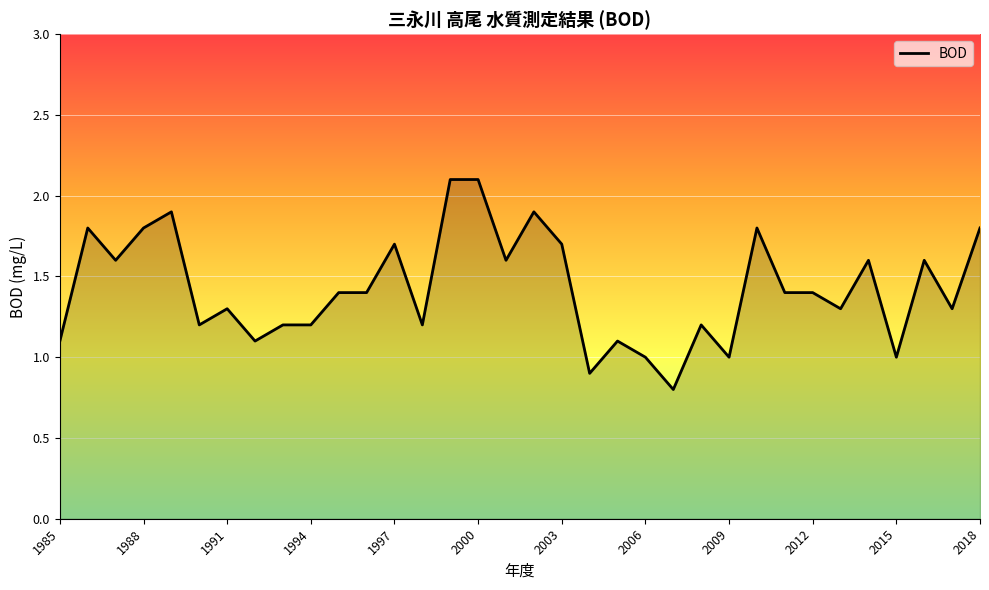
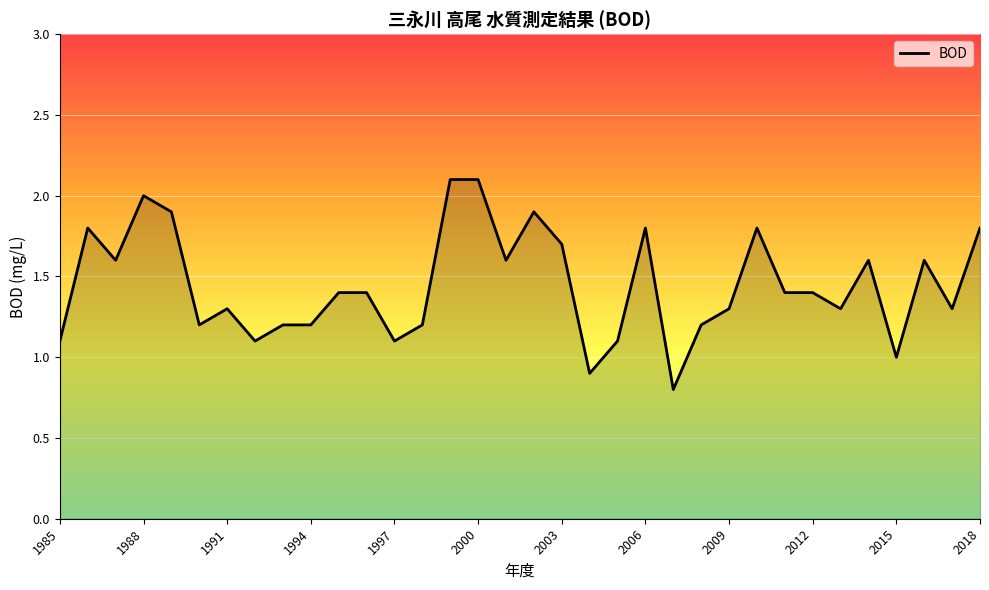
1988: 1.8 -> 2.0
1997: 1.7 -> 1.1
2006: 1.0 -> 1.8
2009: 1.0 -> 1.3
